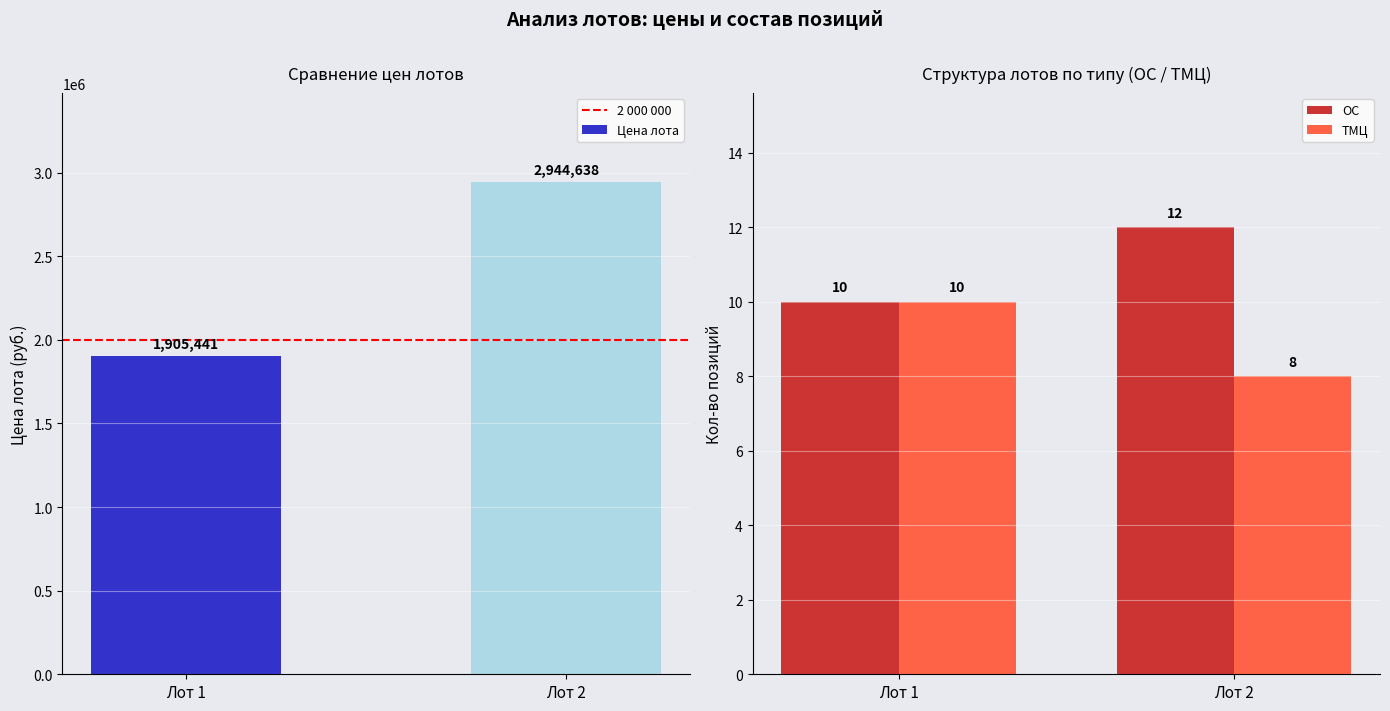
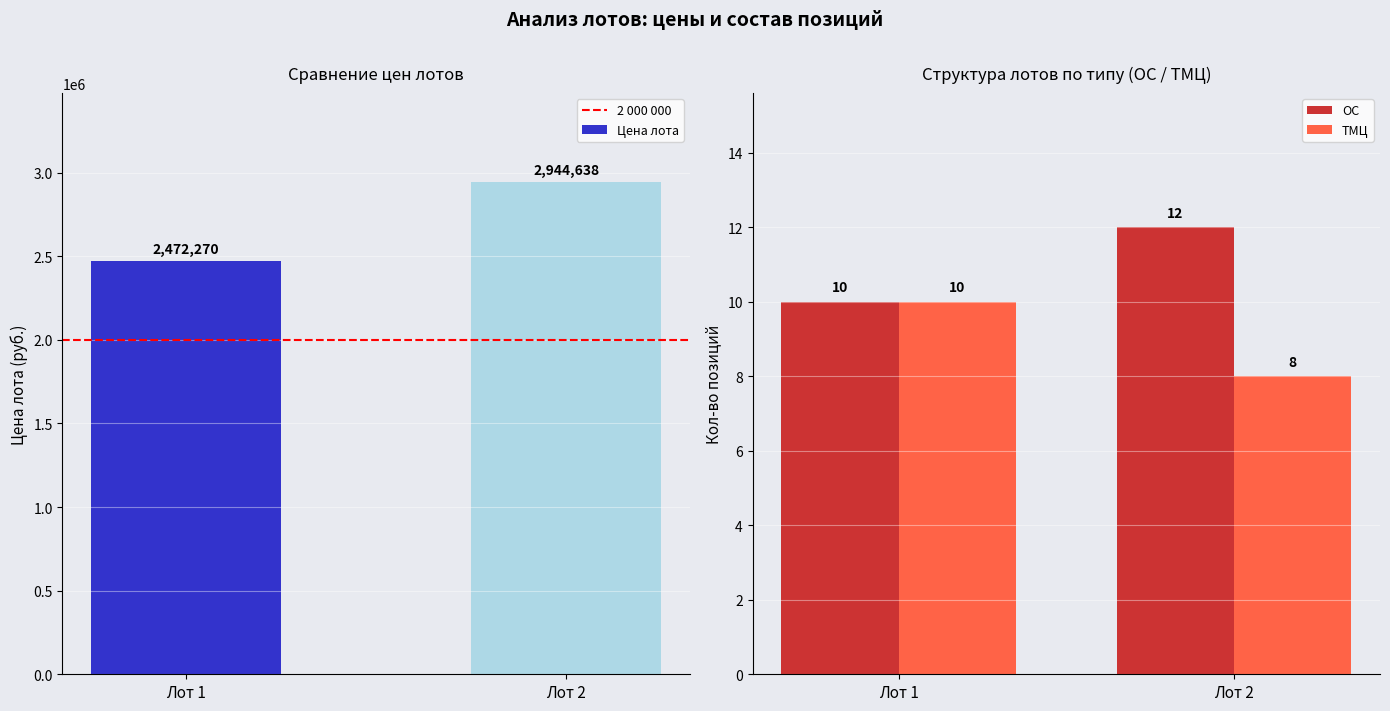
Сравнение цен лотов, Лот 1: 1,905,441 -> 2,472,270
